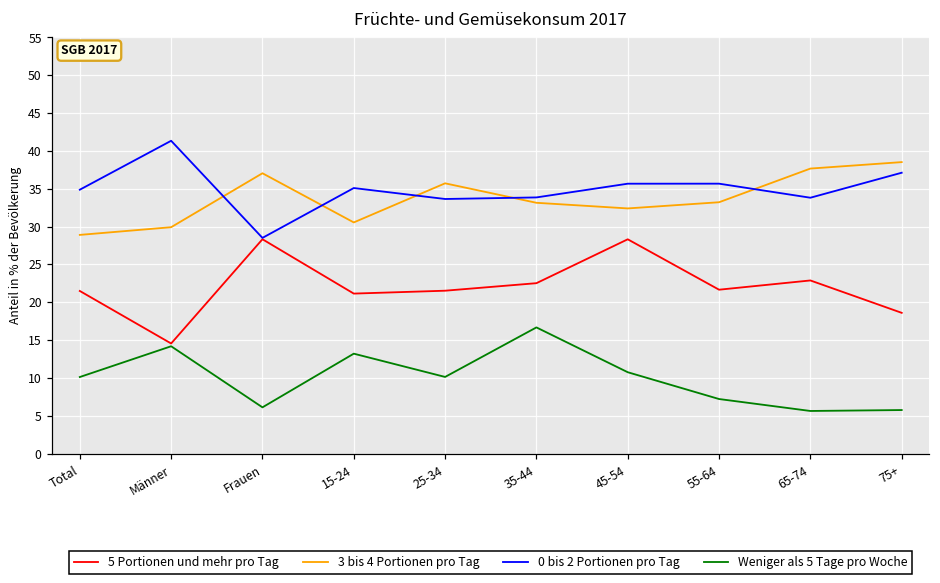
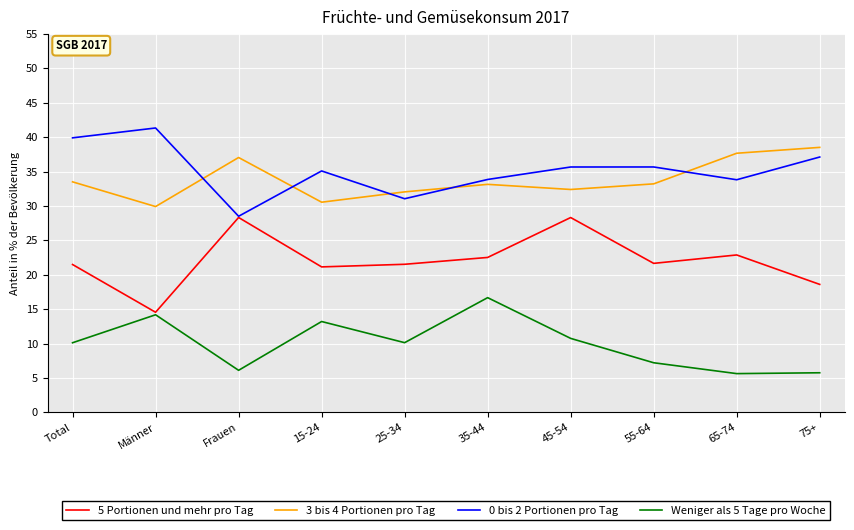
3 bis 4 Portionen pro Tag, Total: 29 -> 34
0 bis 2 Portionen pro Tag, Total: 35 -> 40
3 bis 4 Portionen pro Tag, 25-34: 36 -> 32
0 bis 2 Portionen pro Tag, 25-34: 34 -> 31
